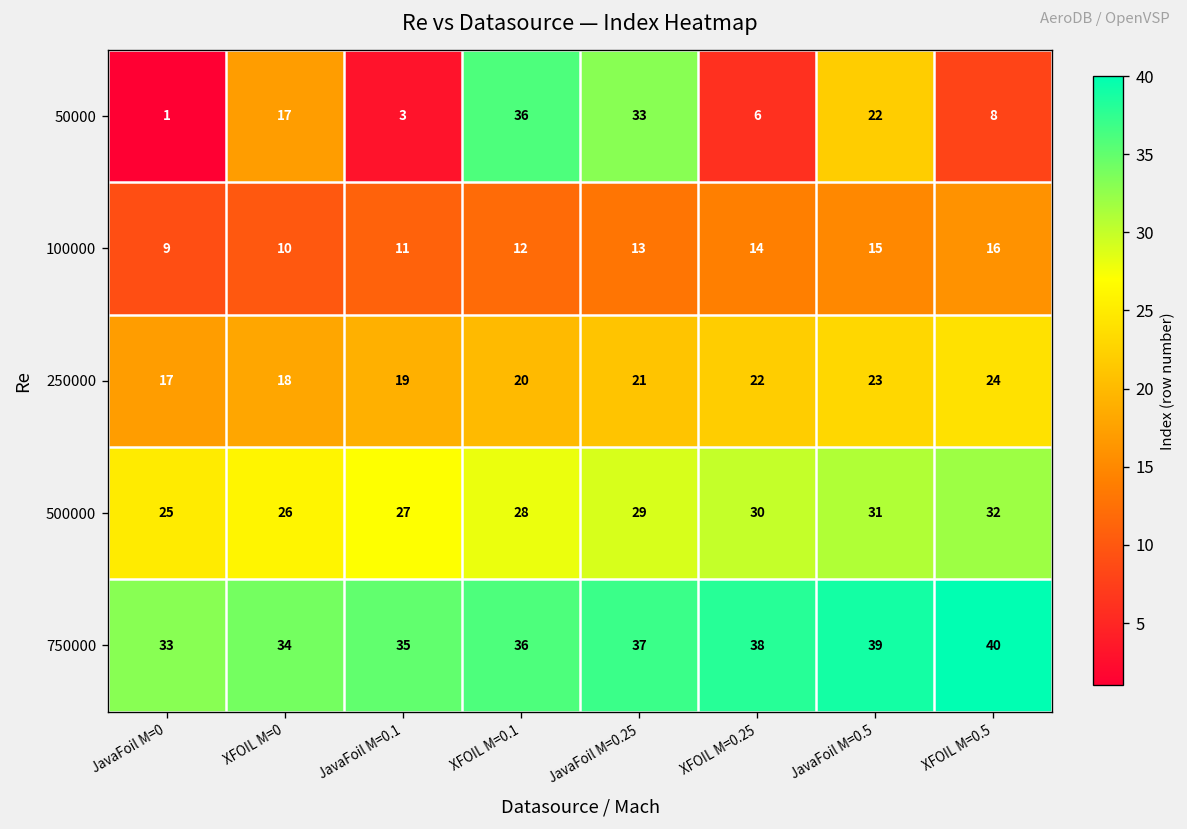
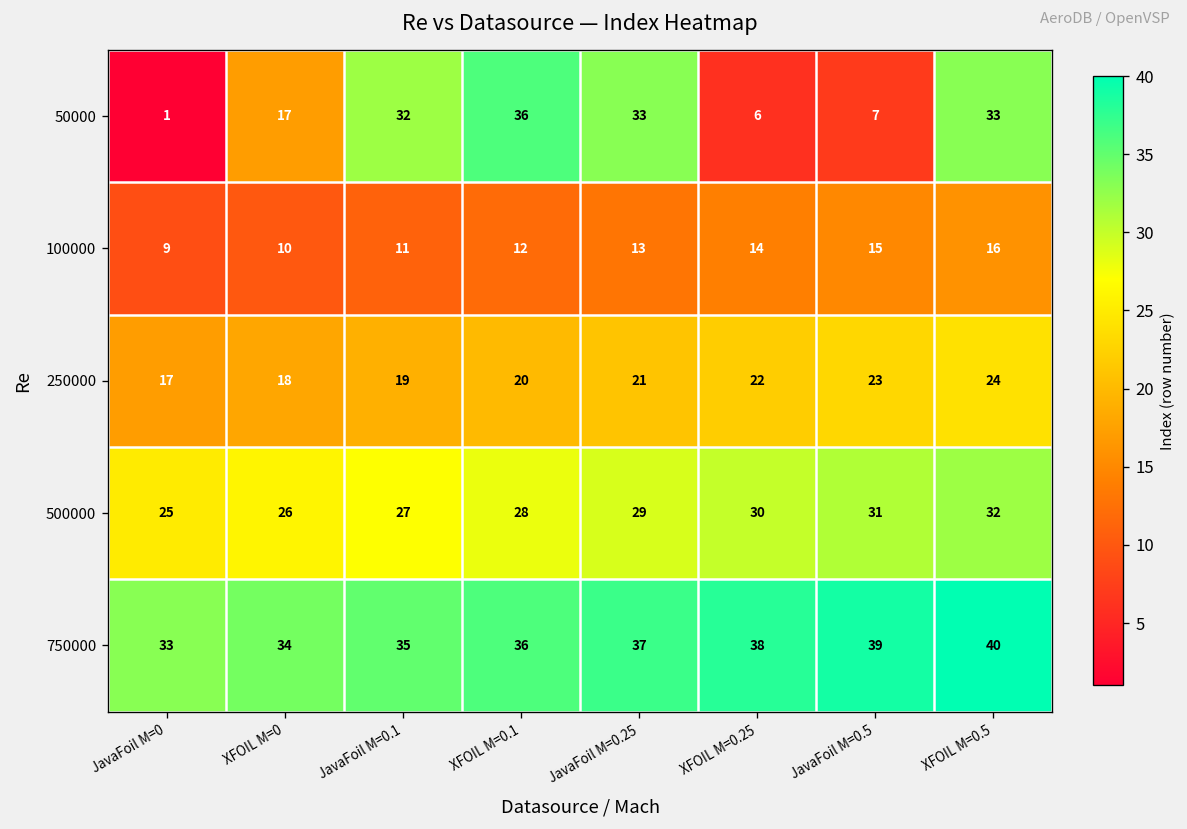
50000, JavaFoil M=0.1: 3 -> 32
50000, JavaFoil M=0.5: 22 -> 7
50000, XFOIL M=0.5: 8 -> 33
